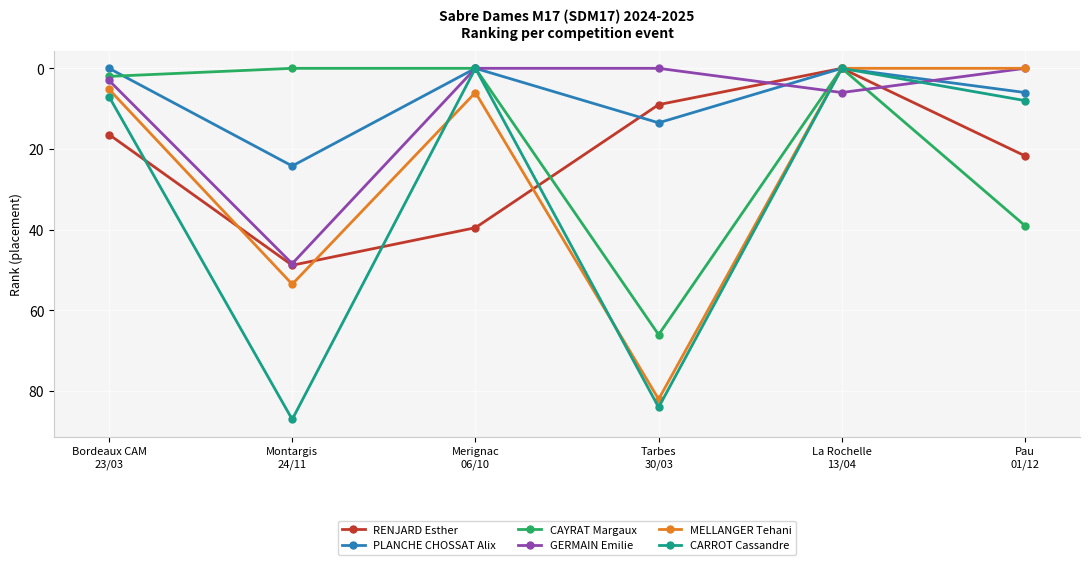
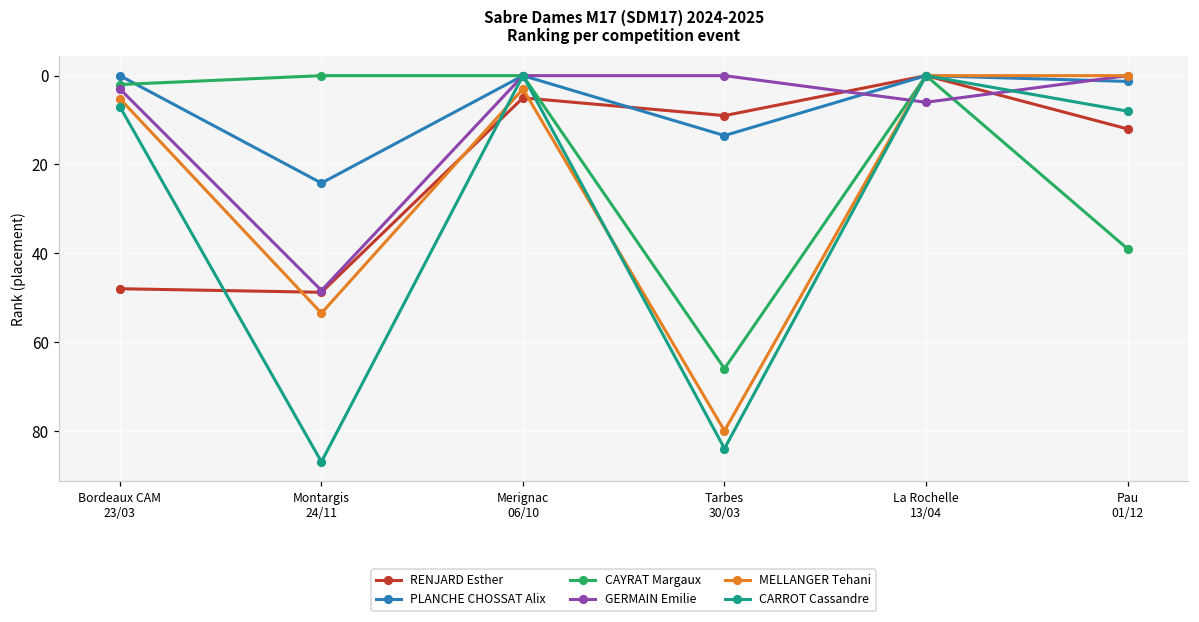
RENJARD Esther, Bordeaux CAM 23/03: 16 -> 48
RENJARD Esther, Merignac 06/10: 40 -> 5
MELLANGER Tehani, Merignac 06/10: 6 -> 3
MELLANGER Tehani, Tarbes 30/03: 82 -> 80
RENJARD Esther, Pau 01/12: 22 -> 12
PLANCHE CHOSSAT Alix, Pau 01/12: 6 -> 1
